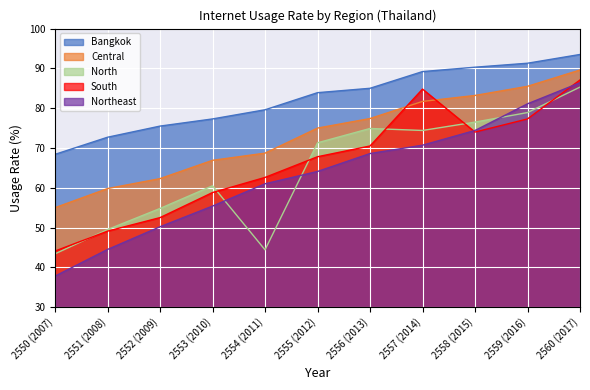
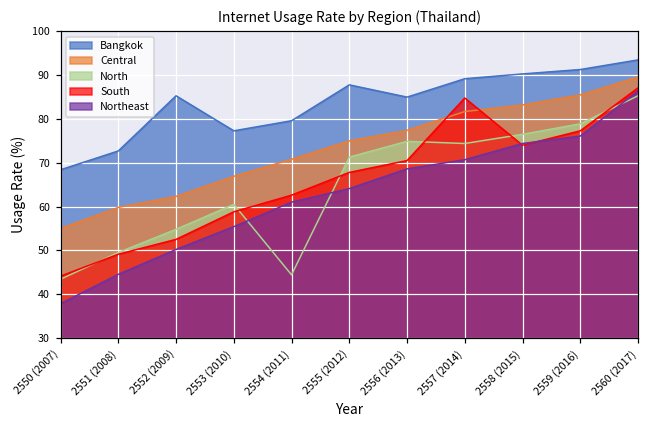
Bangkok, 2552 (2009): 76 -> 85
Central, 2554 (2011): 69 -> 71
Bangkok, 2555 (2012): 84 -> 88
Northeast, 2559 (2016): 81 -> 76
